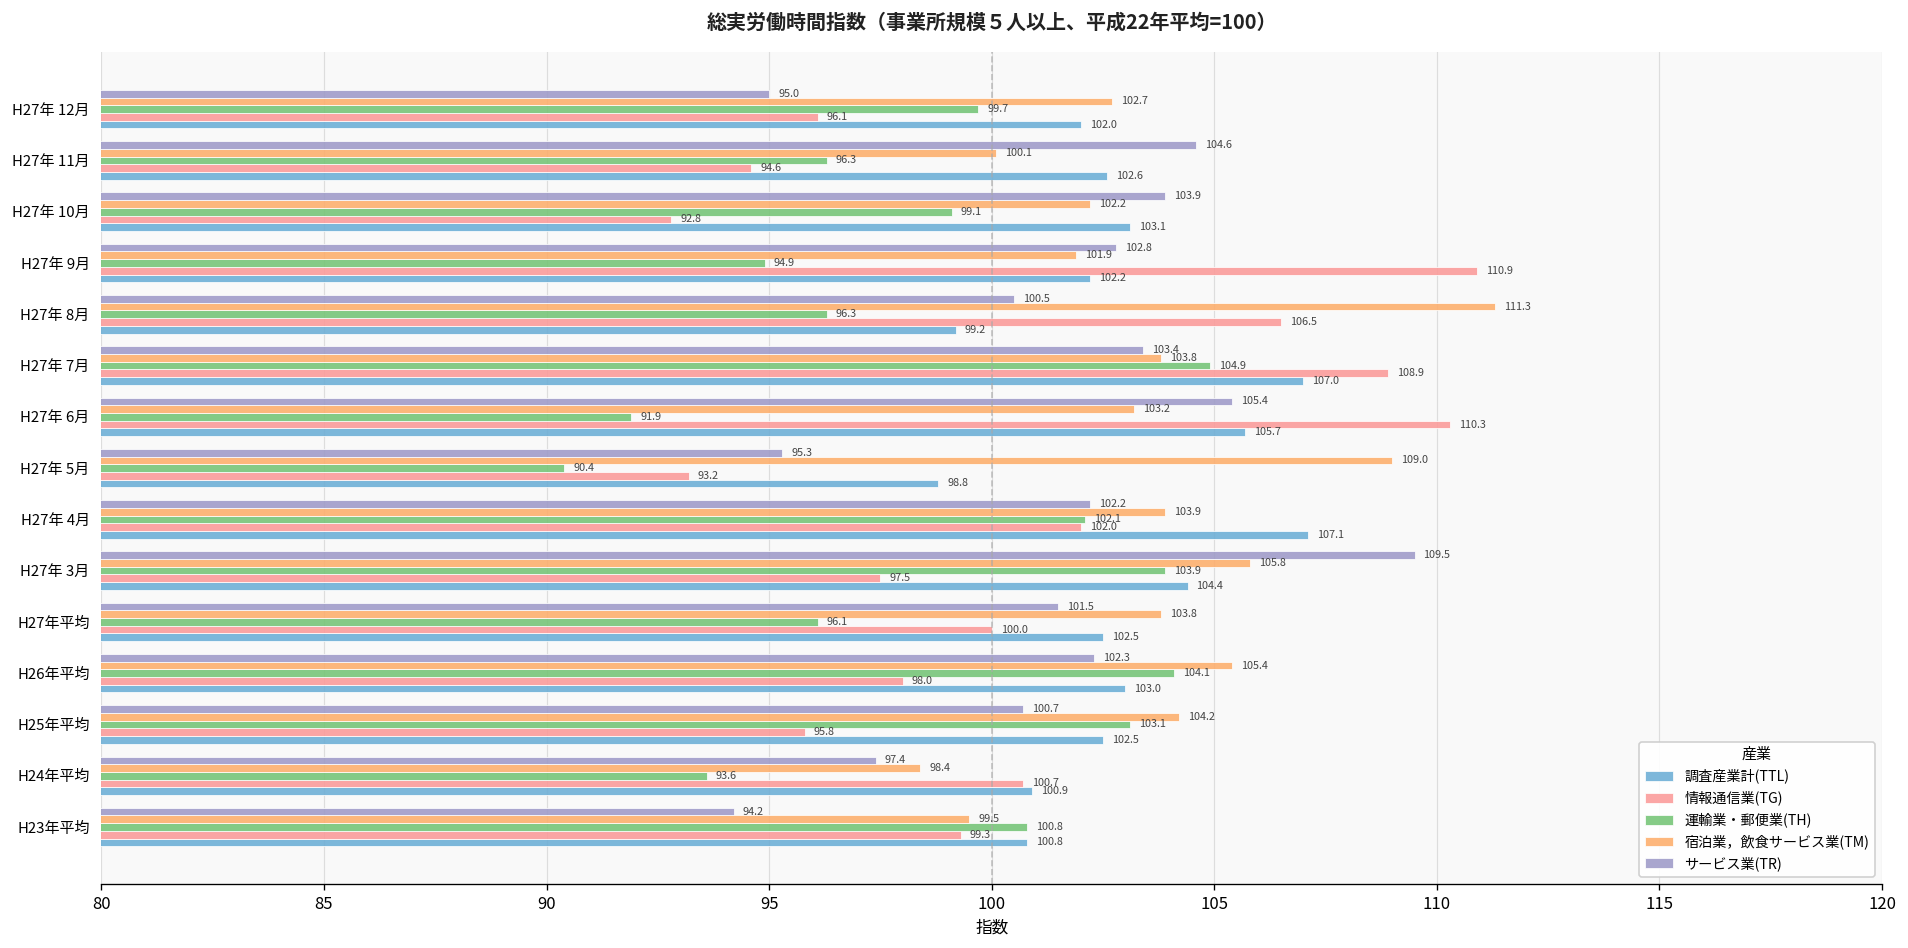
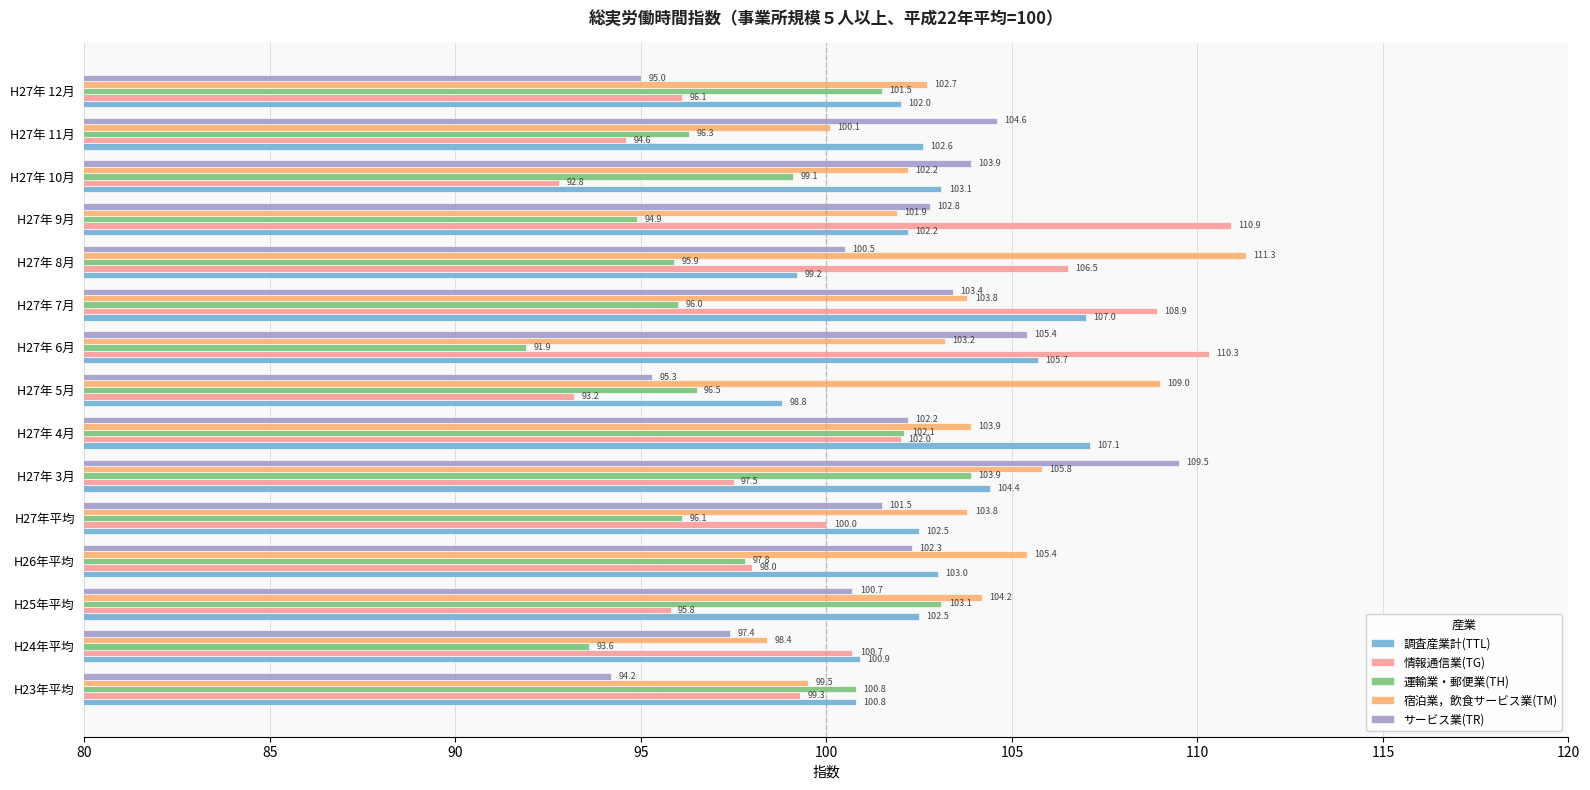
運輸業・郵便業(TH), H27年 12月: 99.7 -> 101.5
運輸業・郵便業(TH), H27年 8月: 96.3 -> 95.9
運輸業・郵便業(TH), H27年 7月: 104.9 -> 96.0
運輸業・郵便業(TH), H27年 5月: 90.4 -> 96.5
運輸業・郵便業(TH), H26年平均: 104.1 -> 97.8
